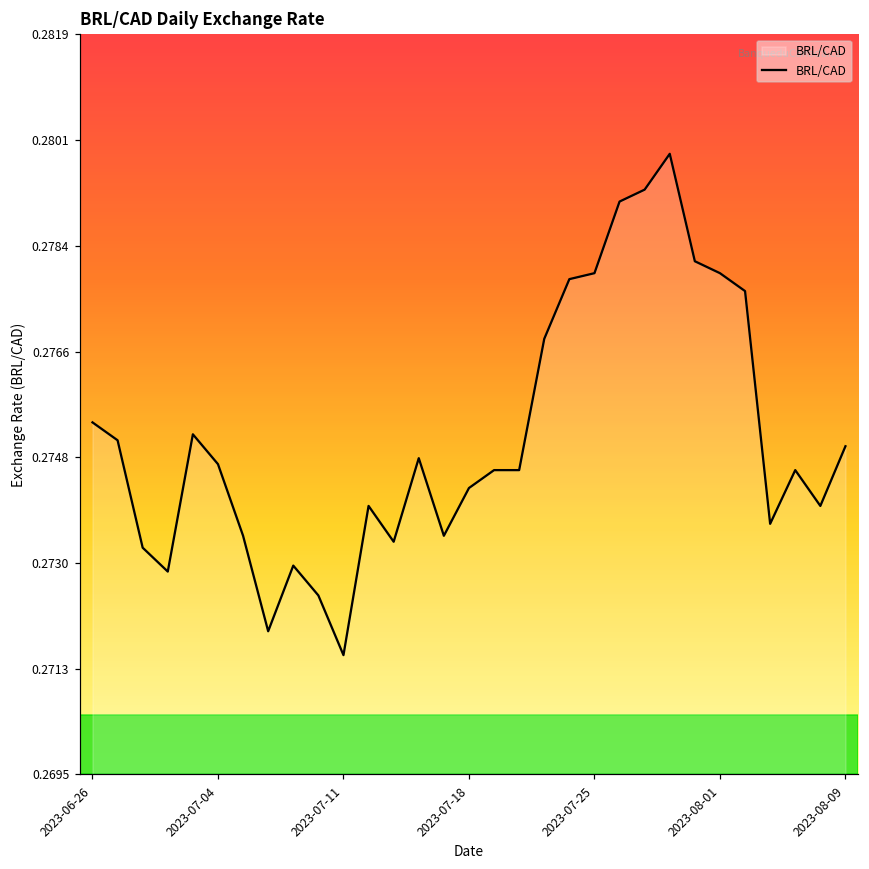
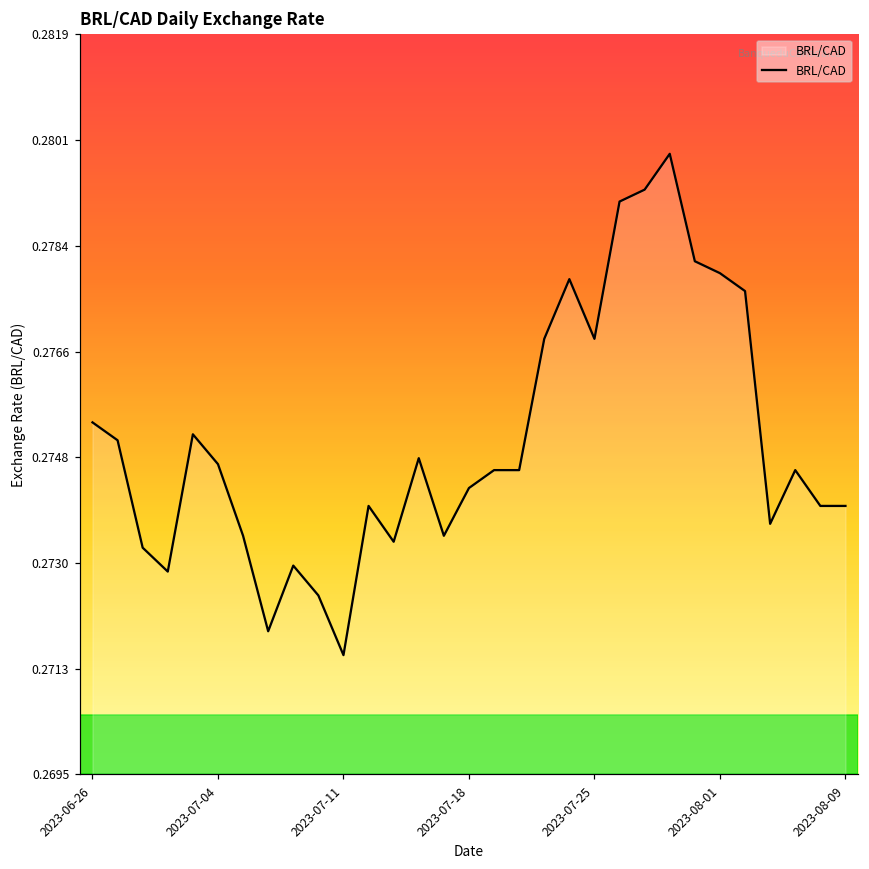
2023-07-25: 0.2779 -> 0.2768
2023-08-09: 0.275 -> 0.274
